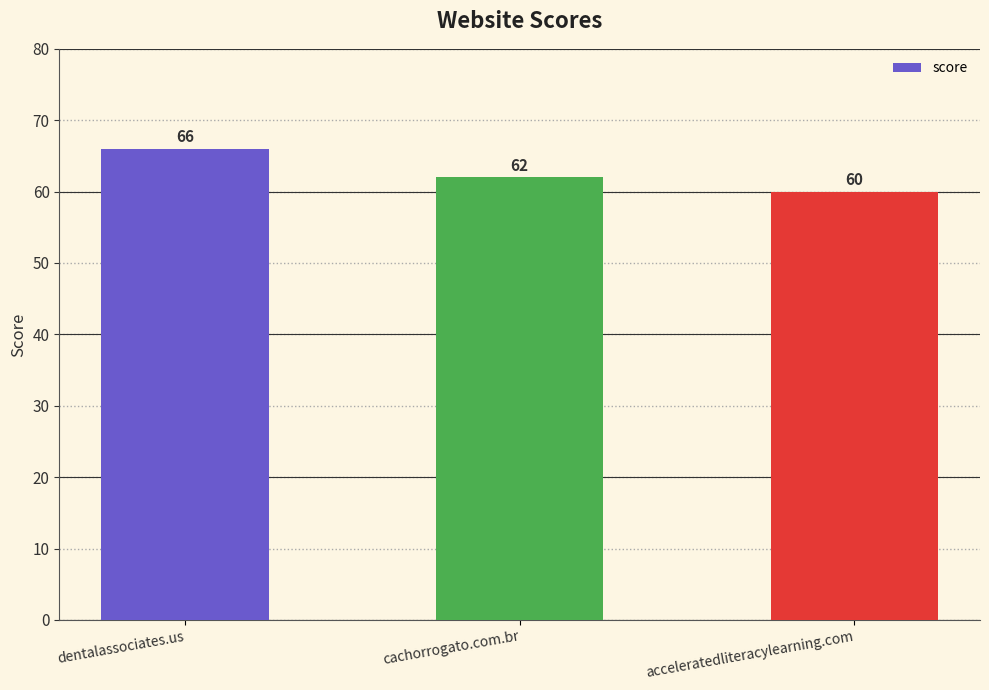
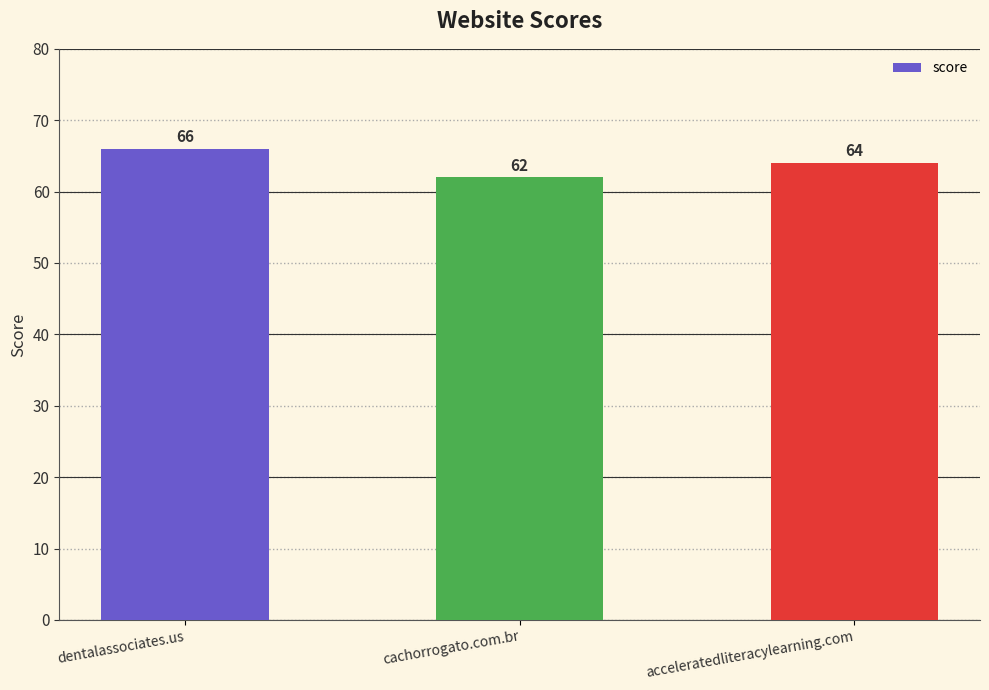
acceleratedliteracylearning.com: 60 -> 64
